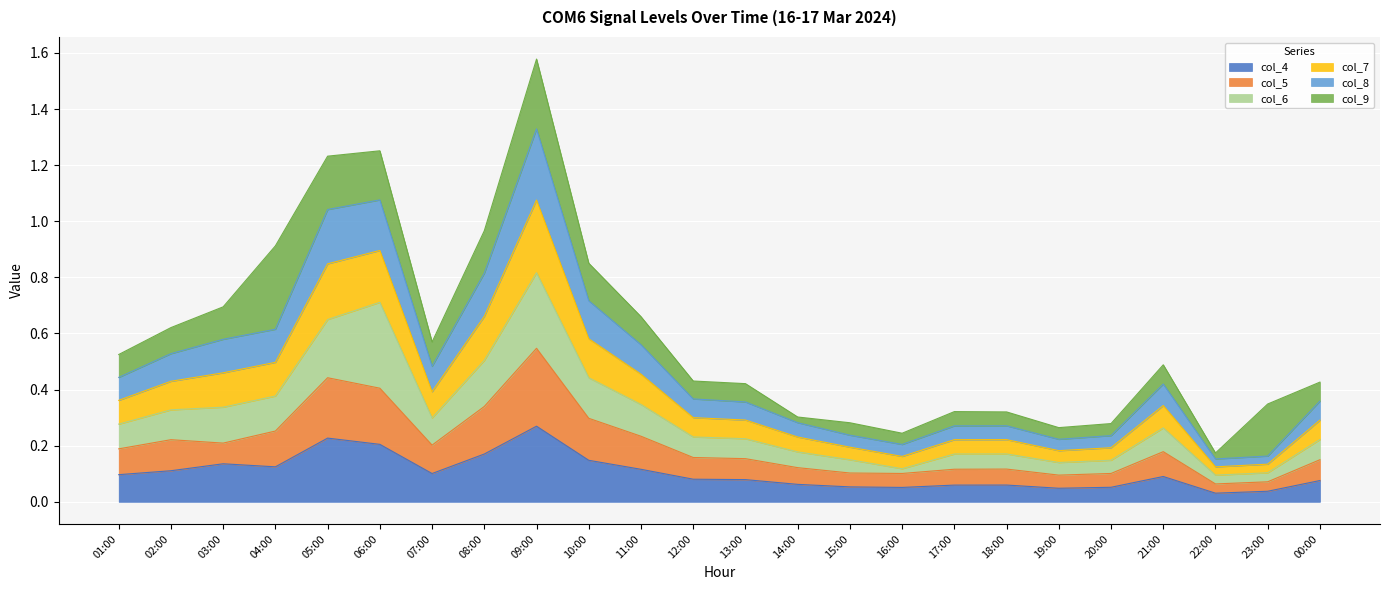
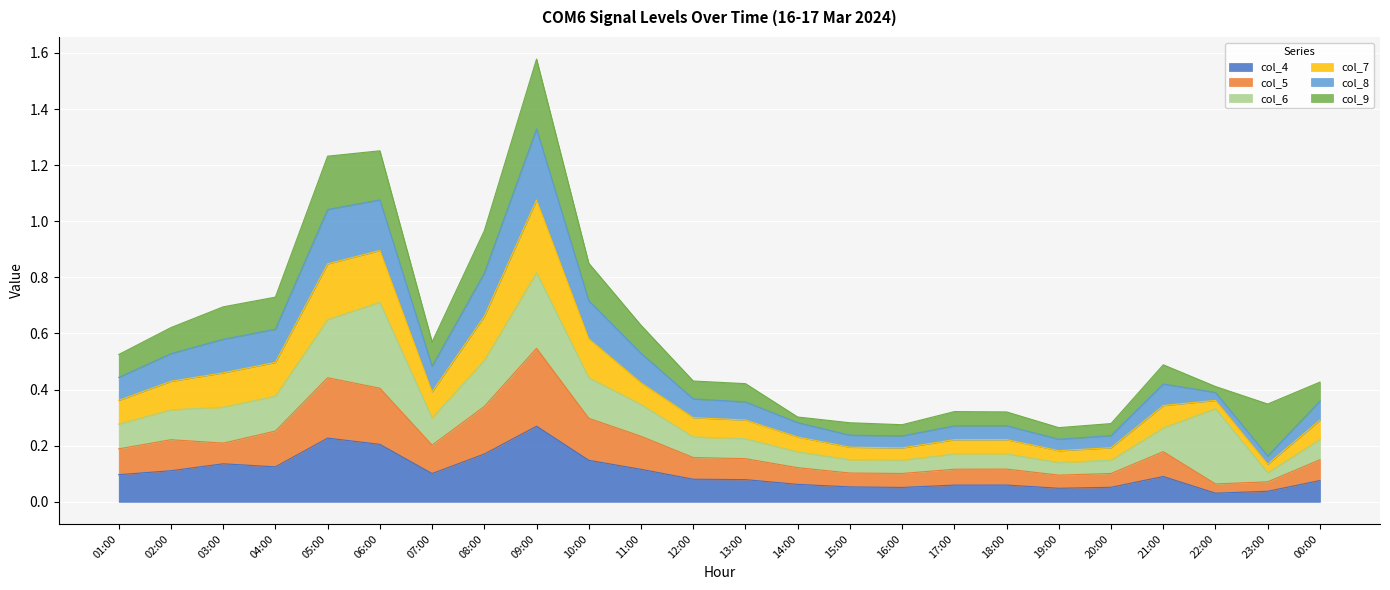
col_9, 04:00: 0.30 -> 0.11
col_7, 11:00: 0.11 -> 0.08
col_6, 16:00: 0.02 -> 0.05
col_6, 22:00: 0.03 -> 0.27
